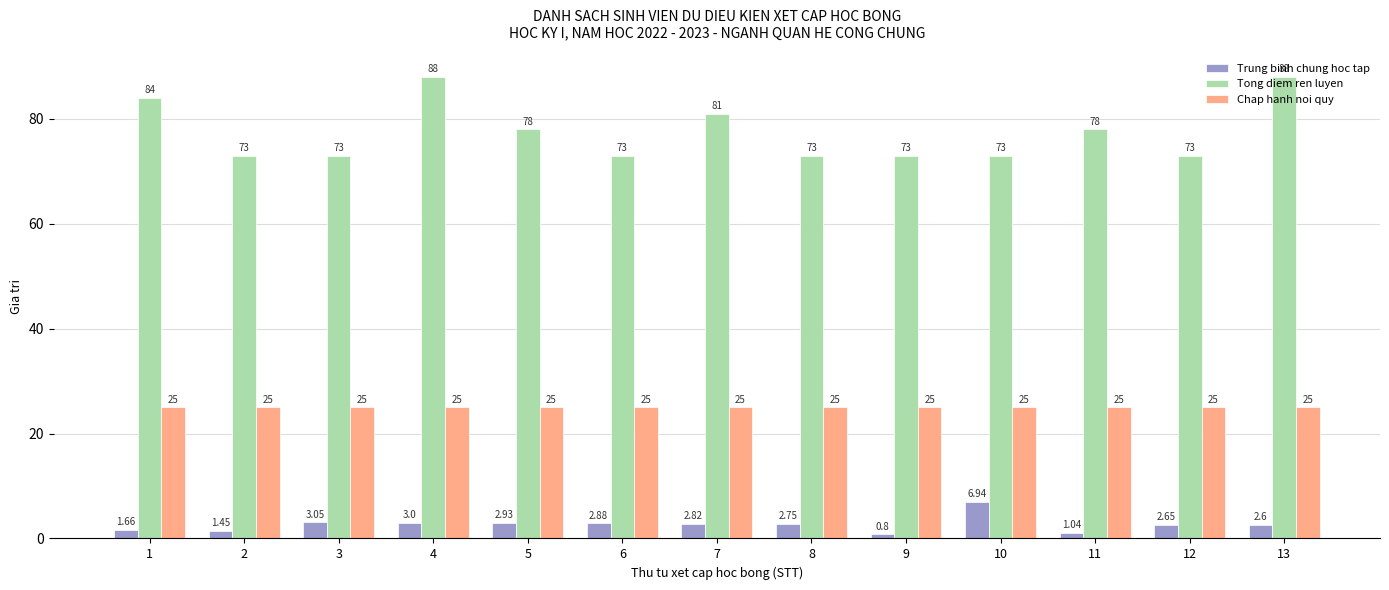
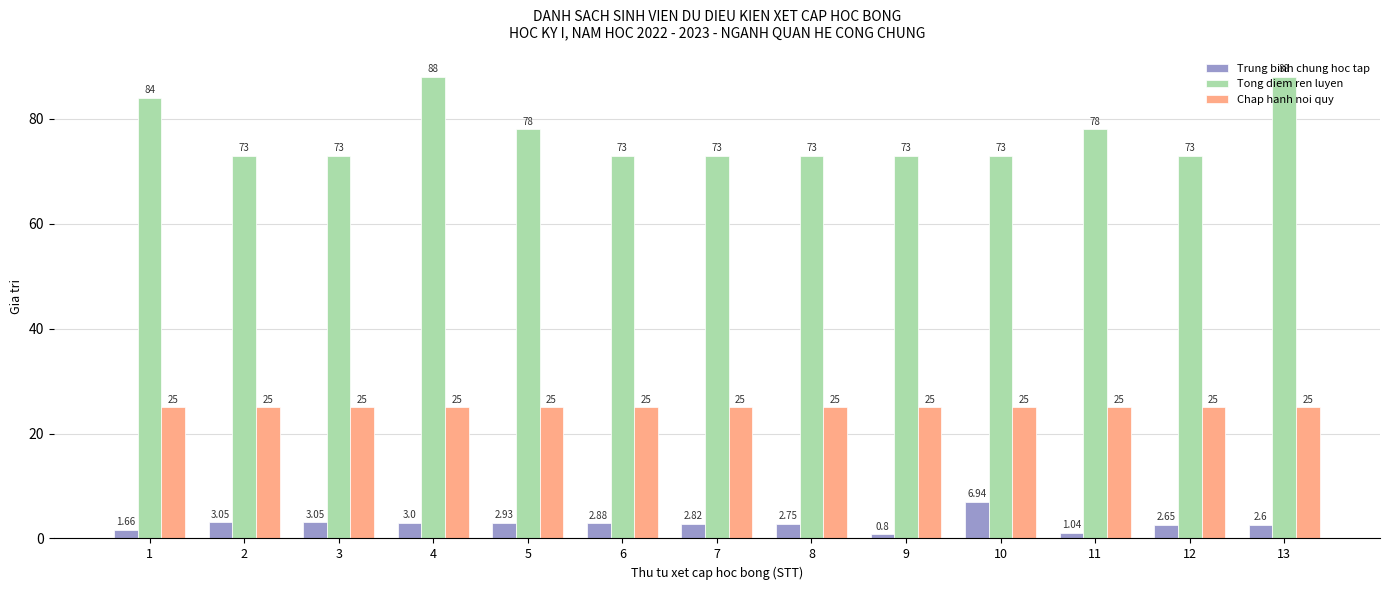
Trung binh chung hoc tap, 2: 1.45 -> 3.05
Tong diem ren luyen, 7: 81 -> 73
